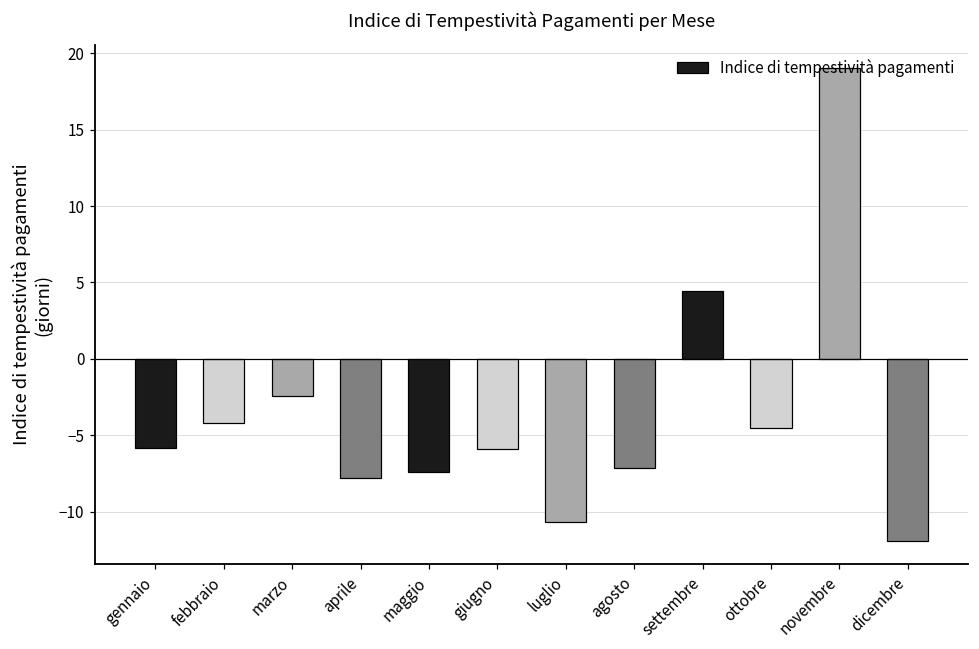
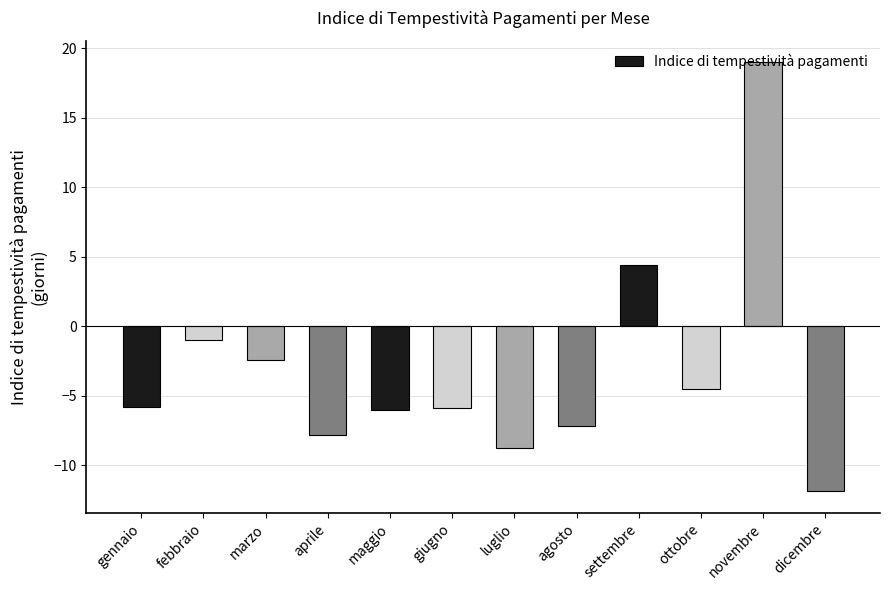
febbraio: -4.2 -> -1.0
maggio: -7.4 -> -6.1
luglio: -10.7 -> -8.8
